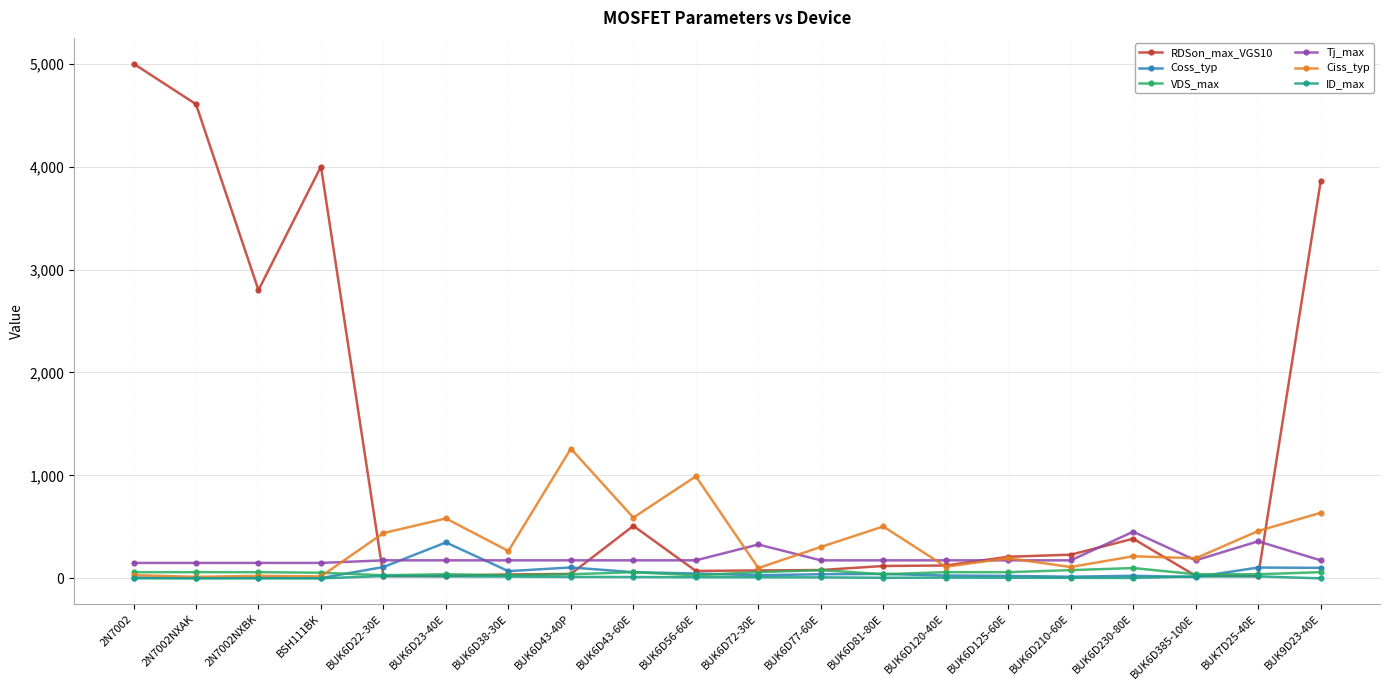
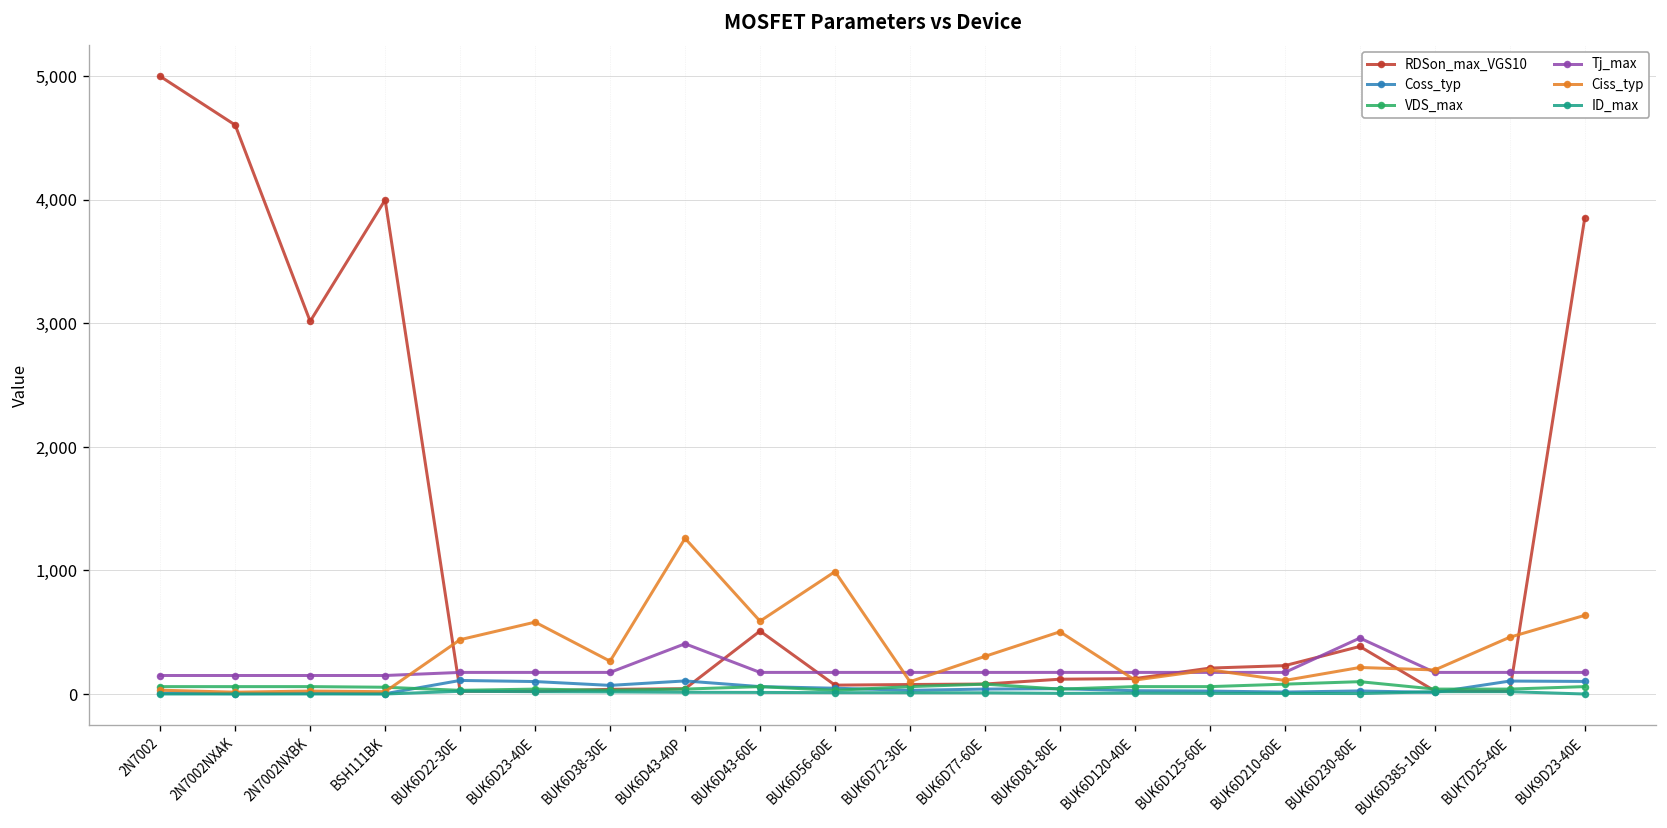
RDSon_max_VGS10, 2N7002NXBK: 2,800 -> 3,020
Coss_typ, BUK6D23-40E: 350 -> 100
Tj_max, BUK6D43-40P: 180 -> 410
Tj_max, BUK6D72-30E: 330 -> 180
Tj_max, BUK7D25-40E: 360 -> 180
